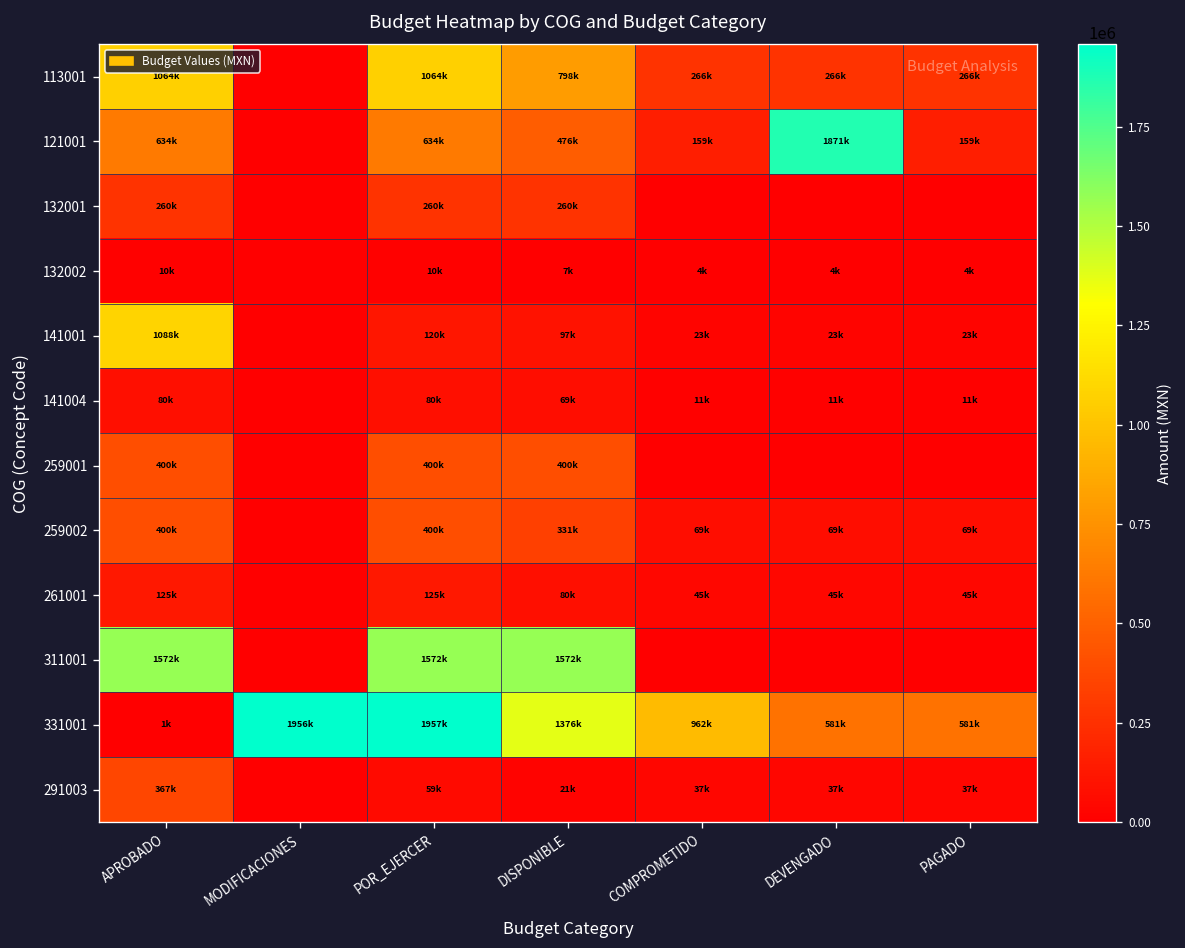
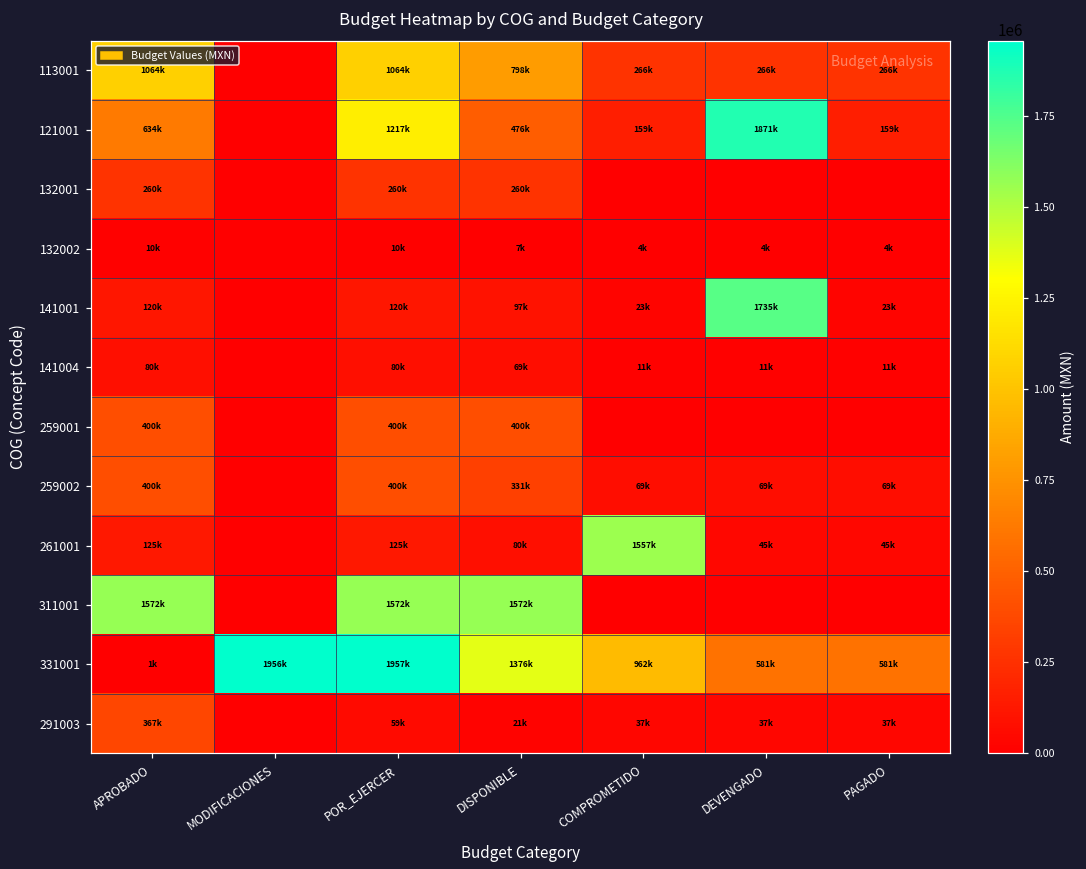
121001, POR_EJERCER: 634k -> 1217k
141001, APROBADO: 1088k -> 120k
141001, DEVENGADO: 23k -> 1735k
261001, COMPROMETIDO: 45k -> 1557k
